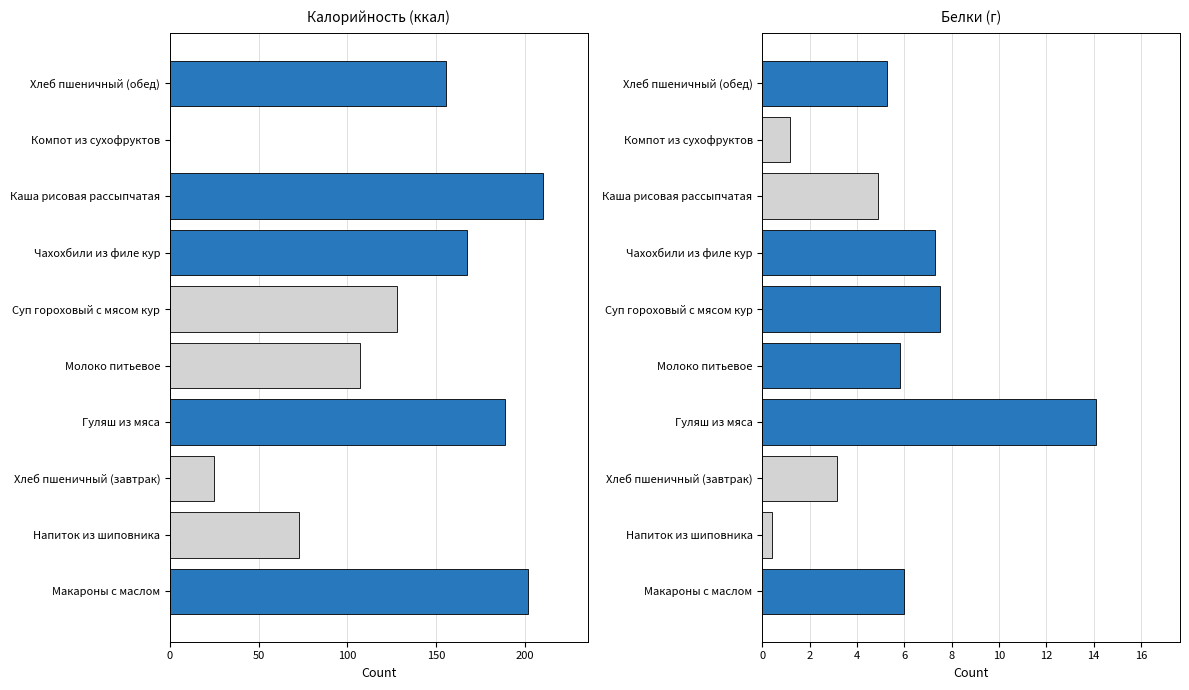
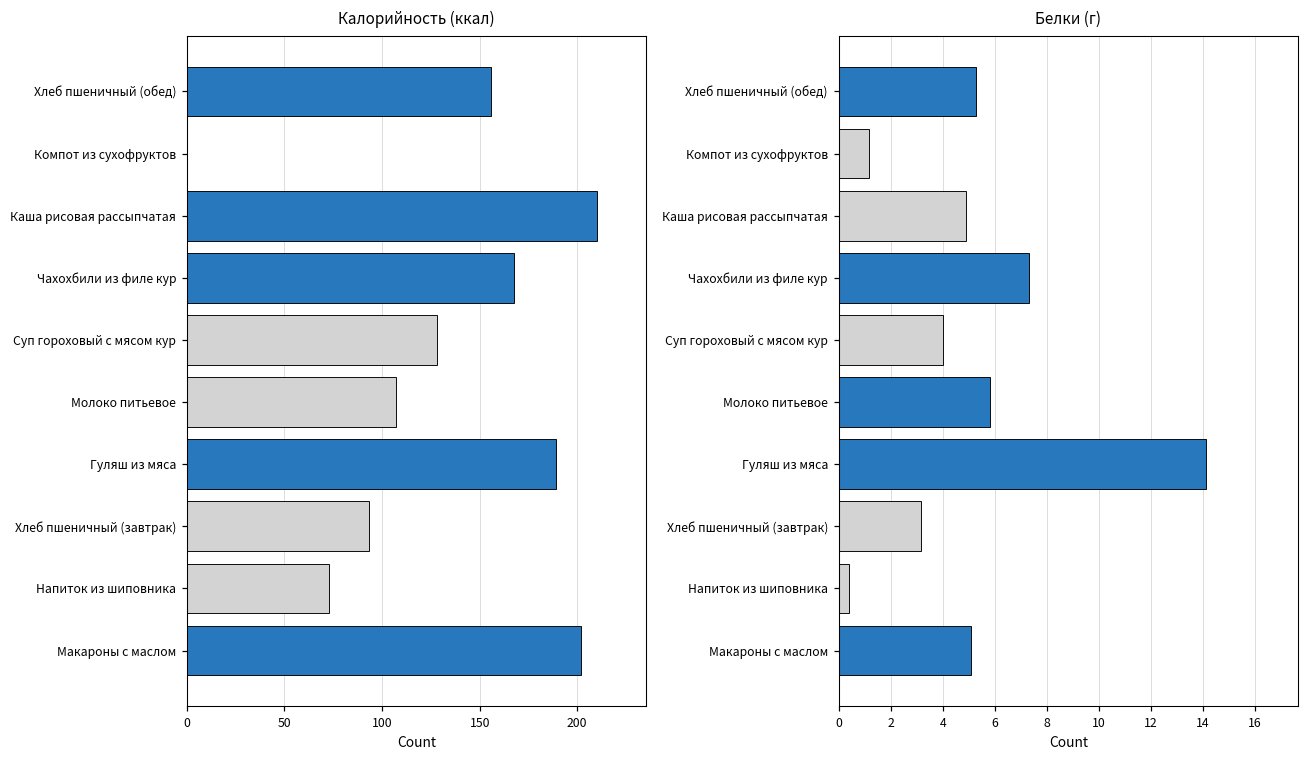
Калорийность (ккал), Хлеб пшеничный (завтрак): 25 -> 94
Белки (г), Суп гороховый с мясом кур: 7.5 -> 4.0
Белки (г), Макароны с маслом: 6.0 -> 5.1
